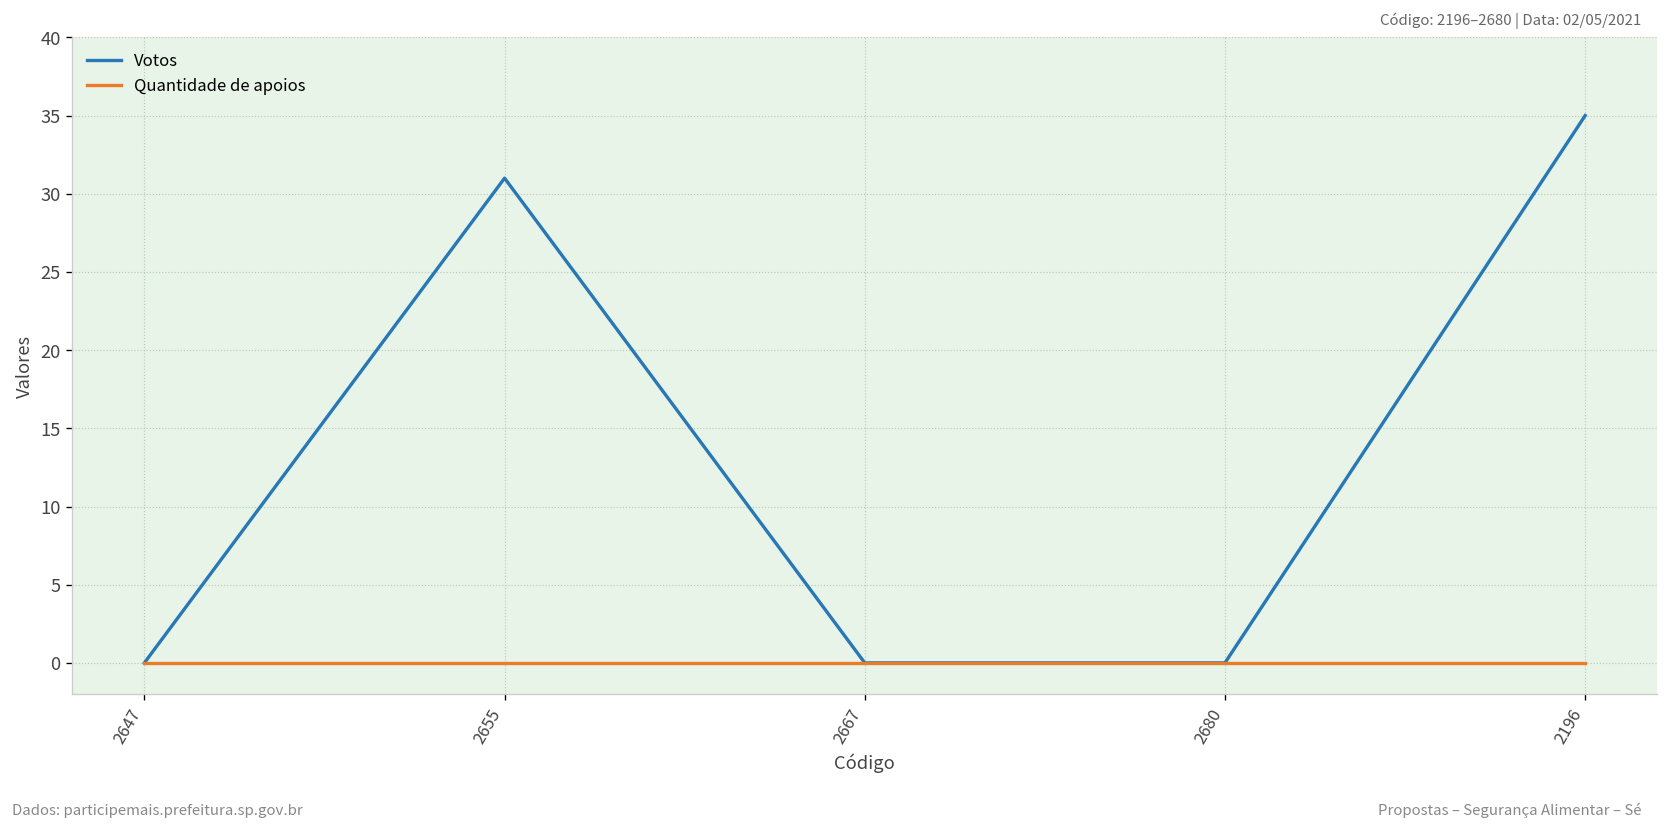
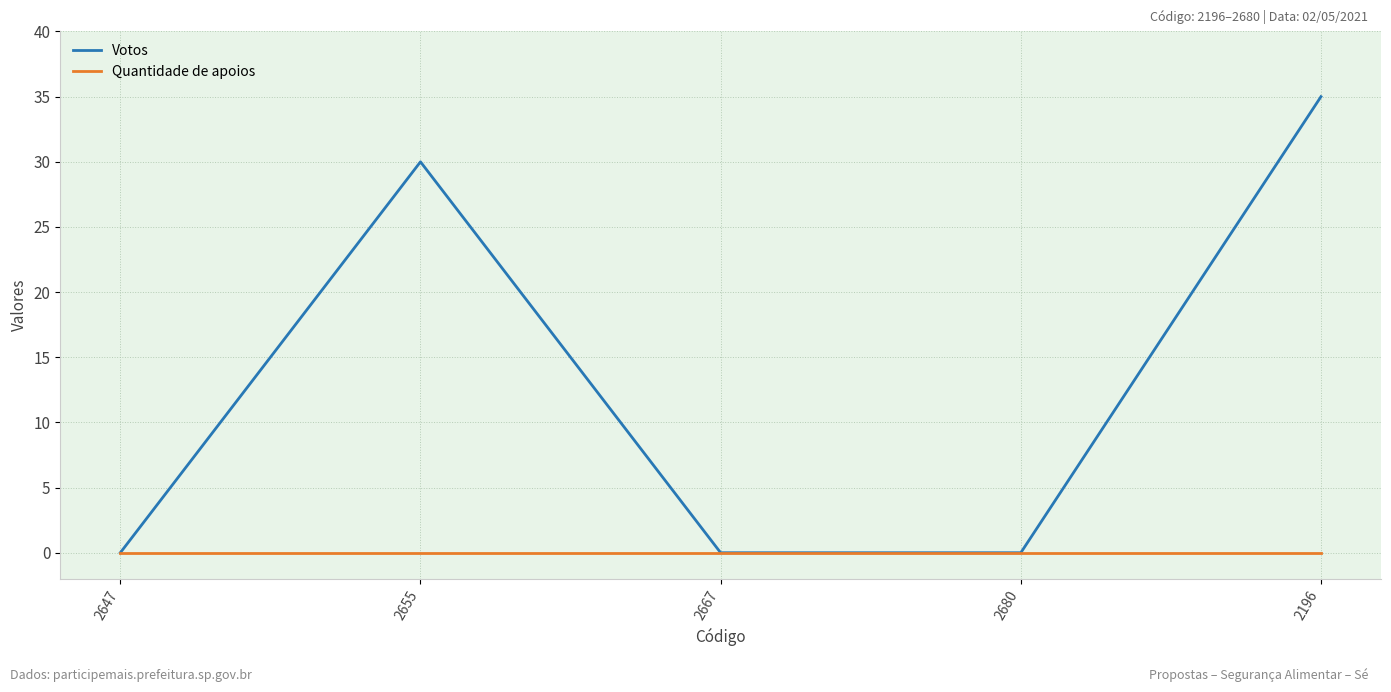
Votos, 2655: 31 -> 30
